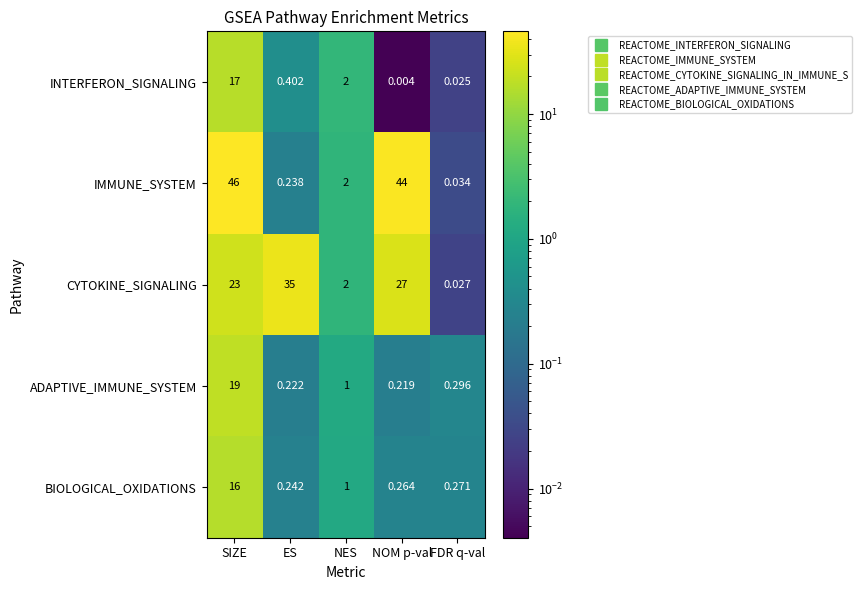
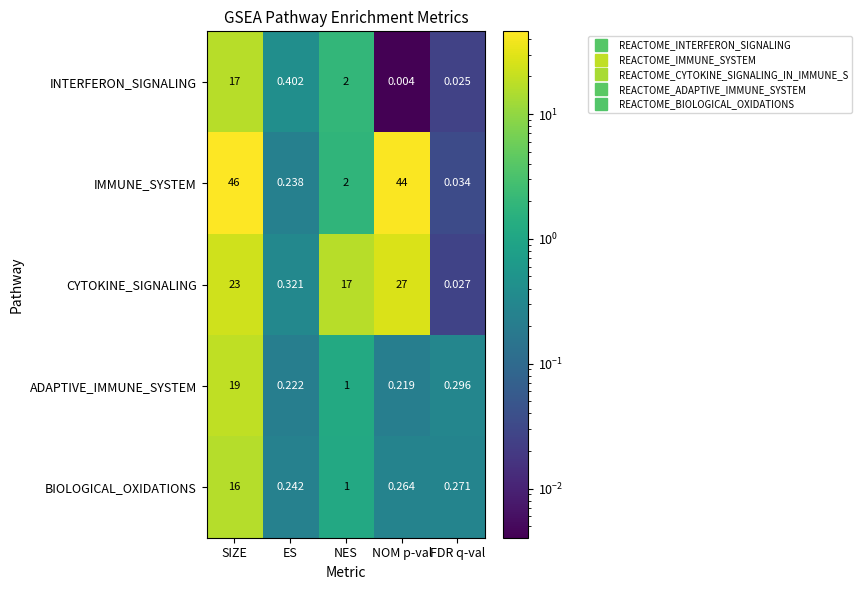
CYTOKINE_SIGNALING, ES: 35 -> 0.321
CYTOKINE_SIGNALING, NES: 2 -> 17
